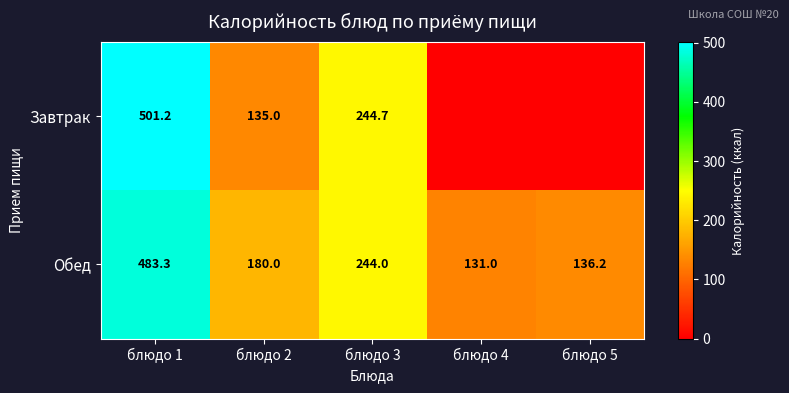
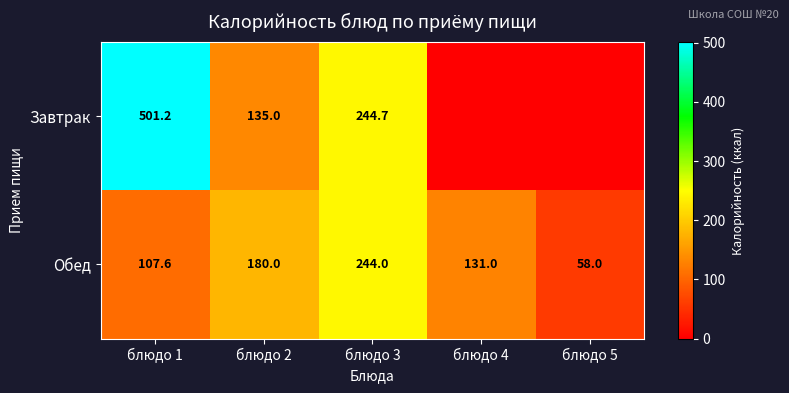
Обед, блюдо 1: 483.3 -> 107.6
Обед, блюдо 5: 136.2 -> 58.0
